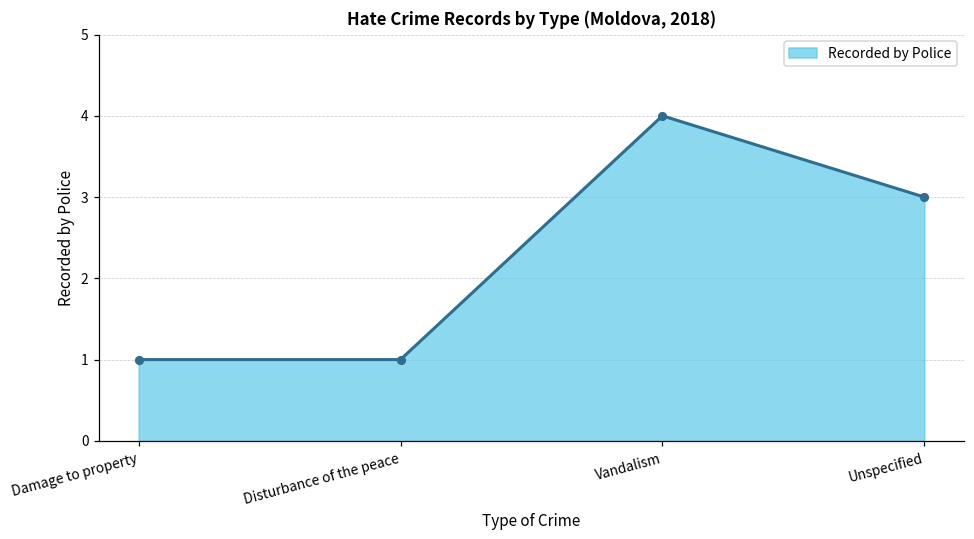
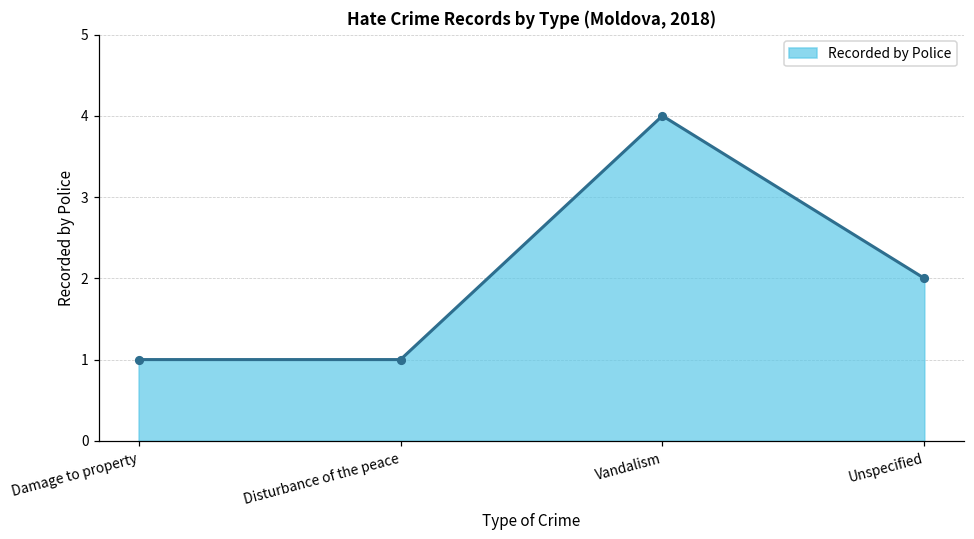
Unspecified: 3 -> 2
